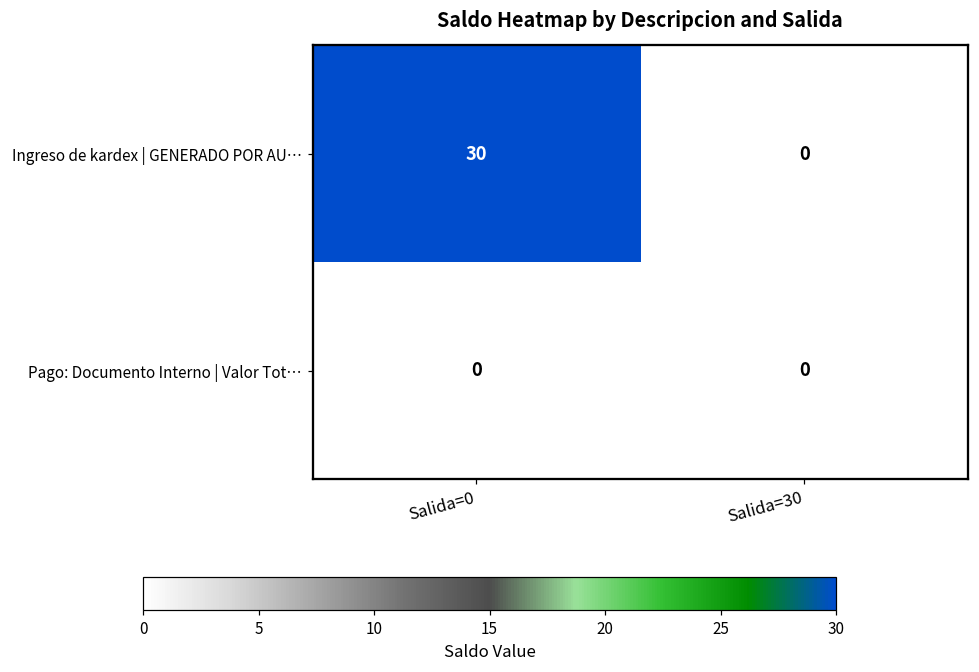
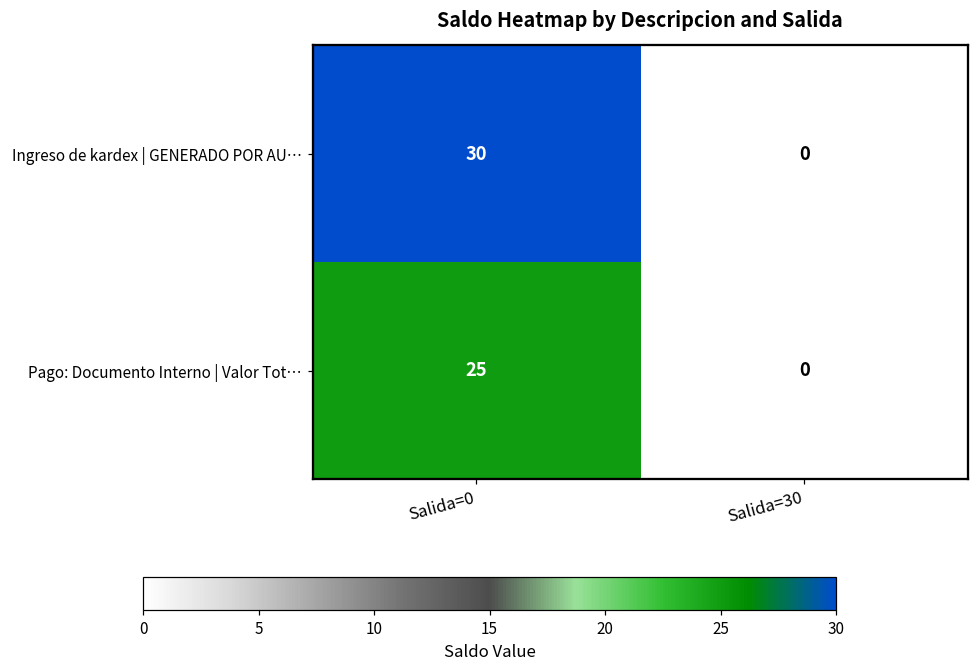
Pago: Documento Interno | Valor Tot…, Salida=0: 0 -> 25
